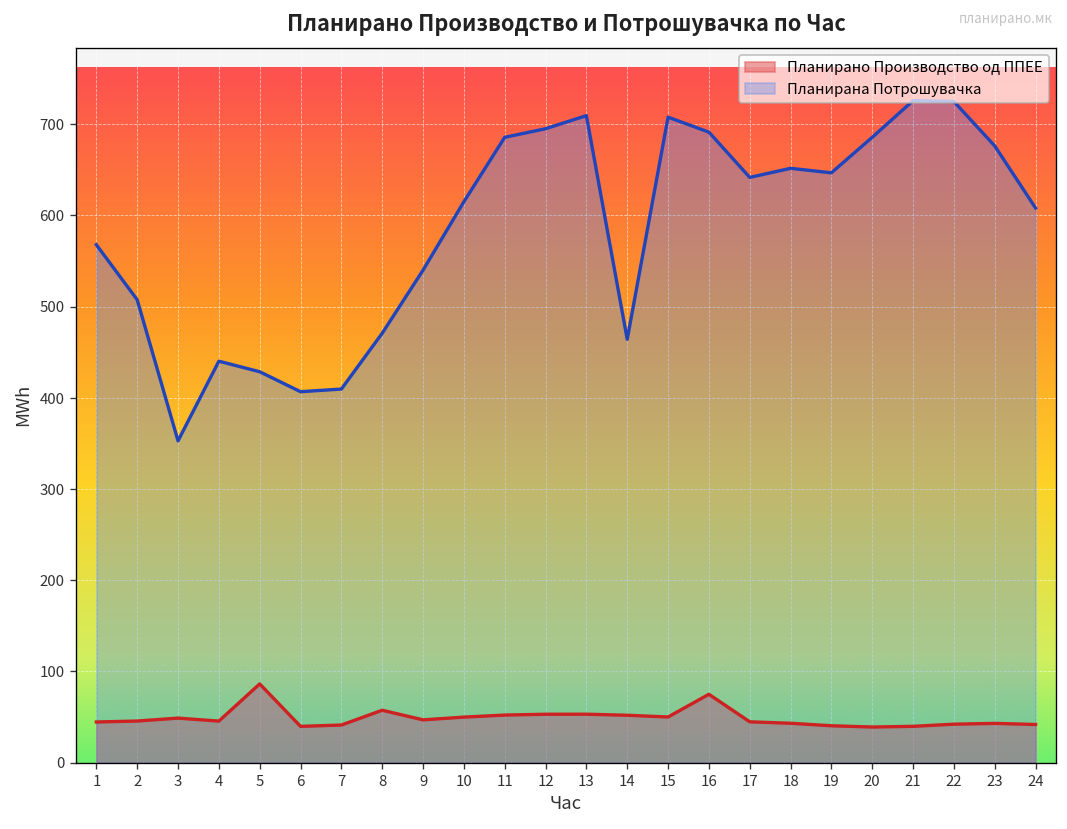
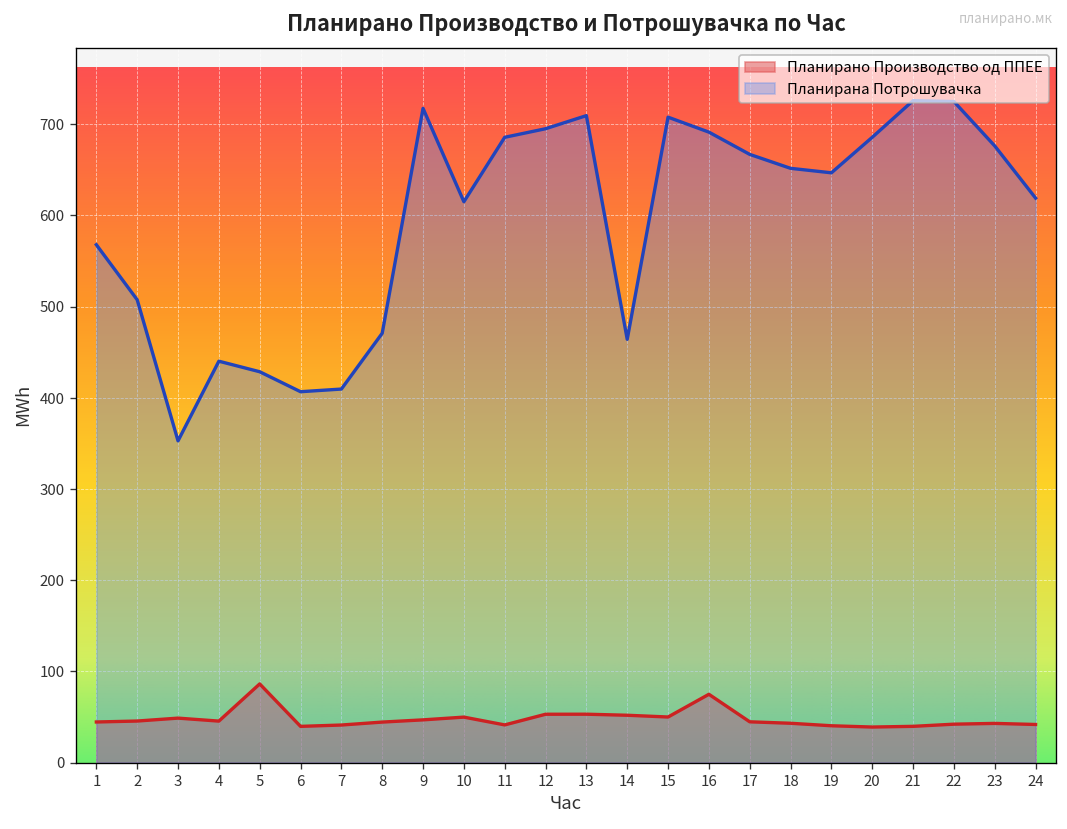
Планирано Производство од ППЕЕ, 8: 60 -> 40
Планирана Потрошувачка, 9: 540 -> 720
Планирано Производство од ППЕЕ, 11: 50 -> 40
Планирана Потрошувачка, 17: 640 -> 670
Планирана Потрошувачка, 24: 610 -> 620
